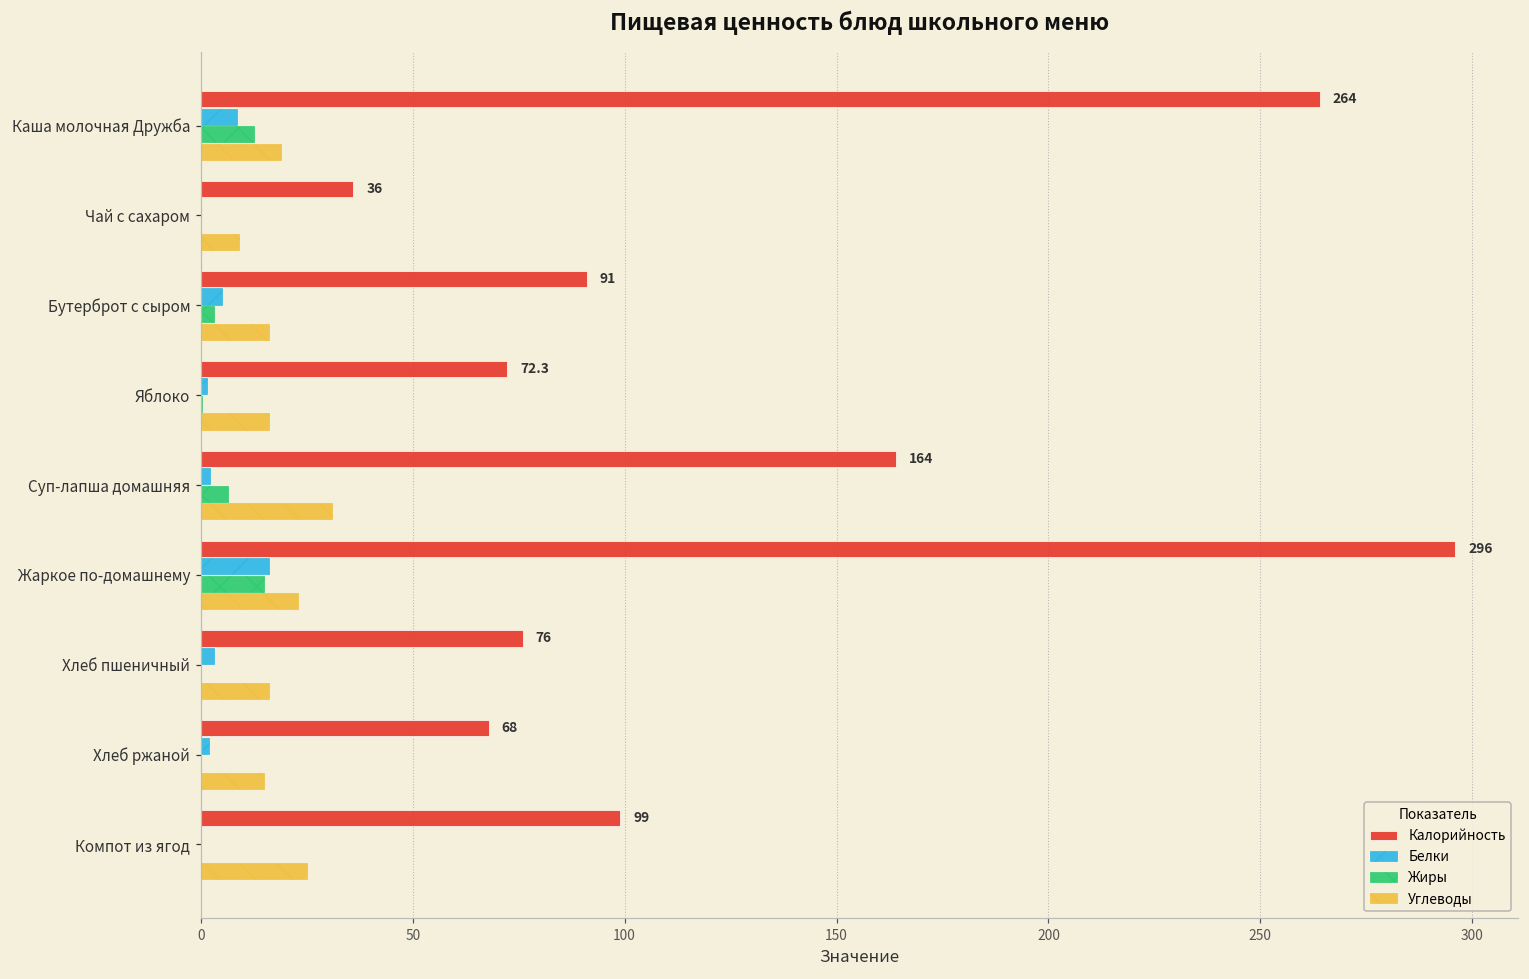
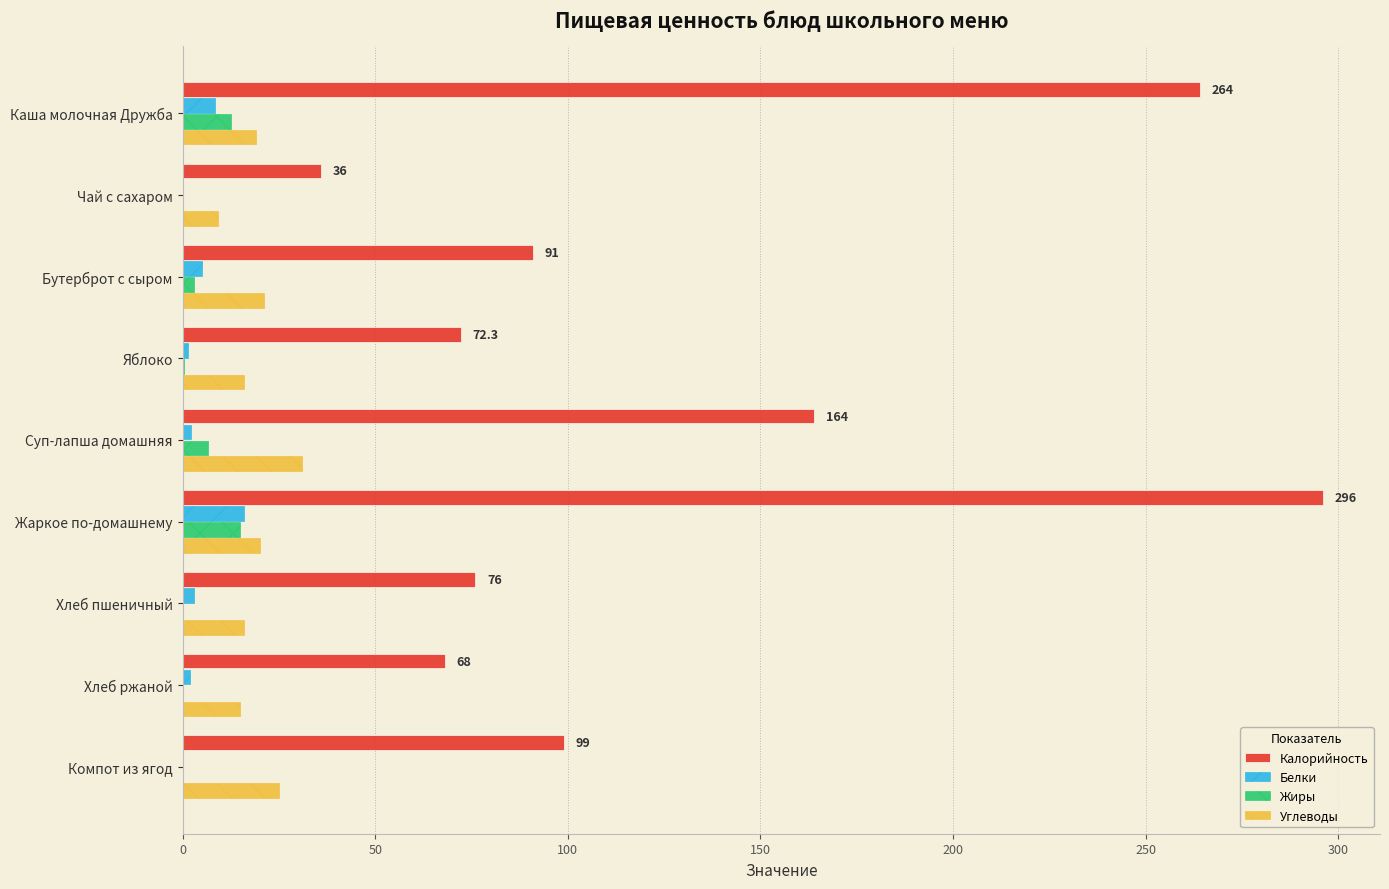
Углеводы, Бутерброт с сыром: 16 -> 21
Углеводы, Жаркое по-домашнему: 23 -> 20
